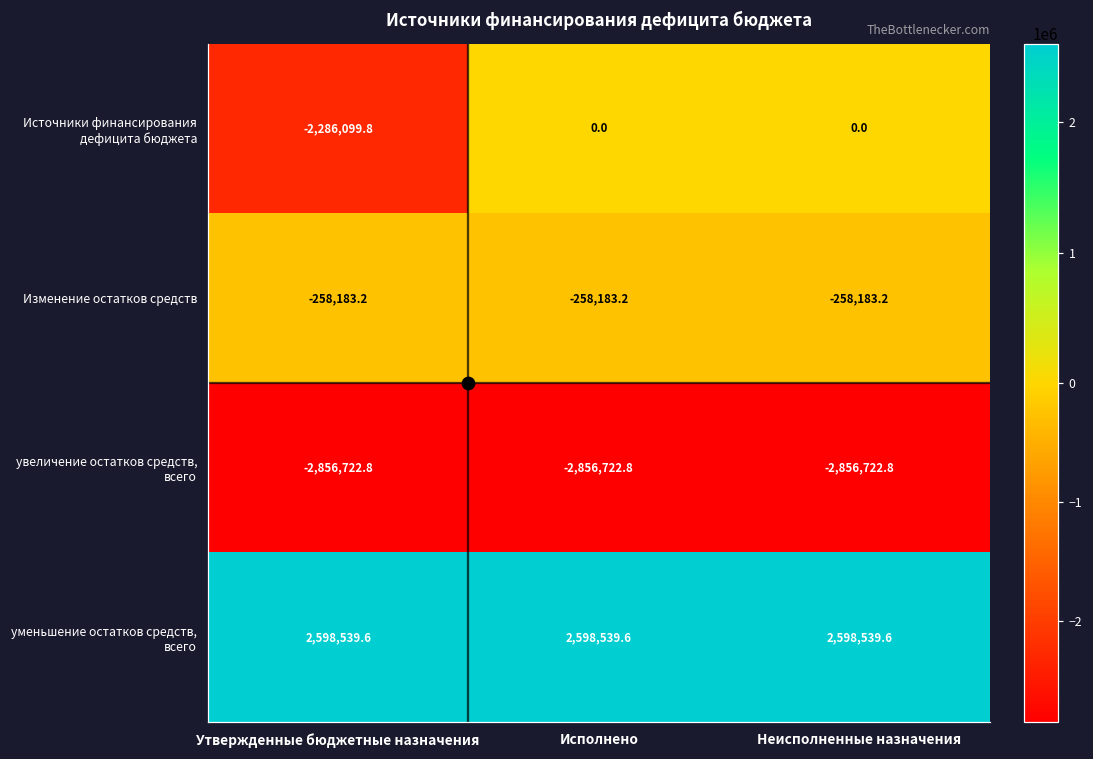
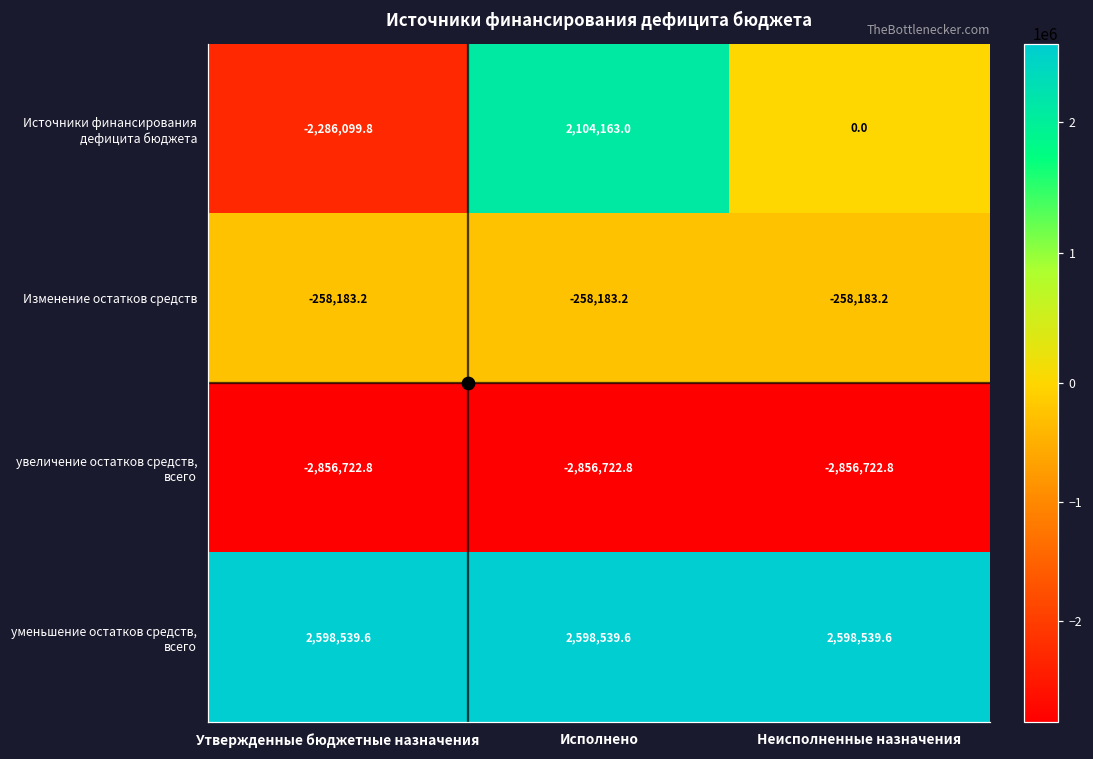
Источники финансирования дефицита бюджета, Исполнено: 0.0 -> 2,104,163.0
